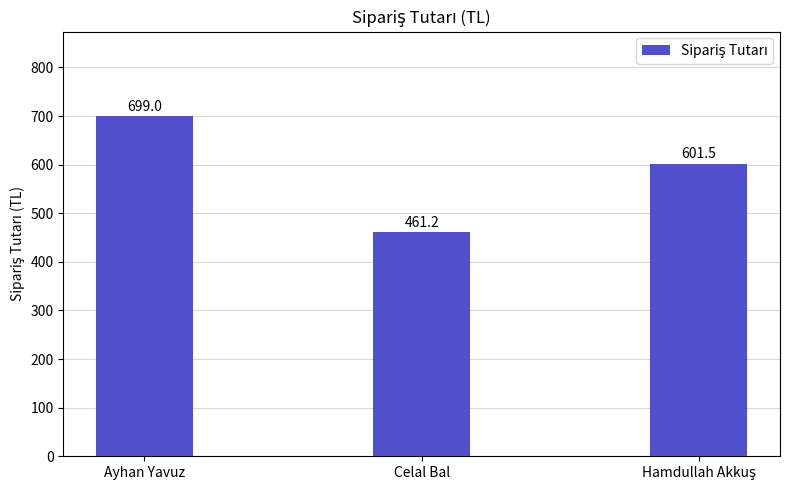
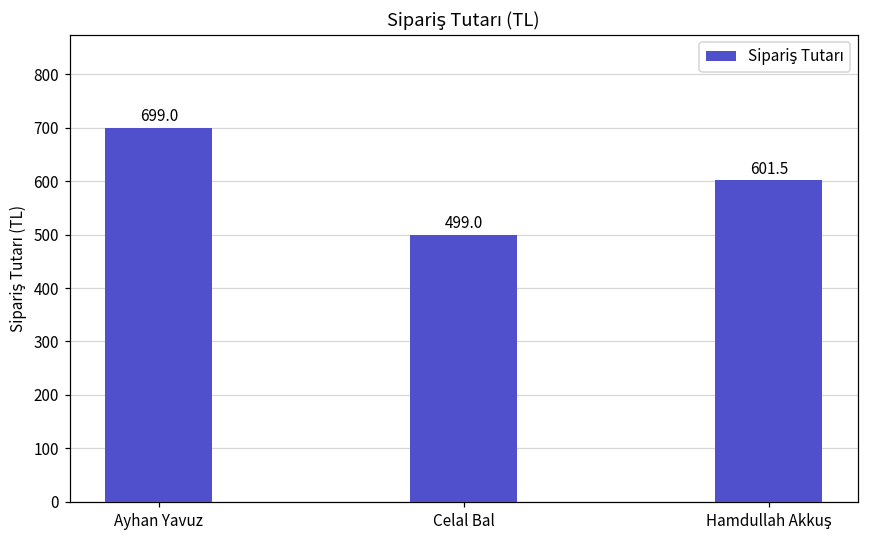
Celal Bal: 461.2 -> 499.0
